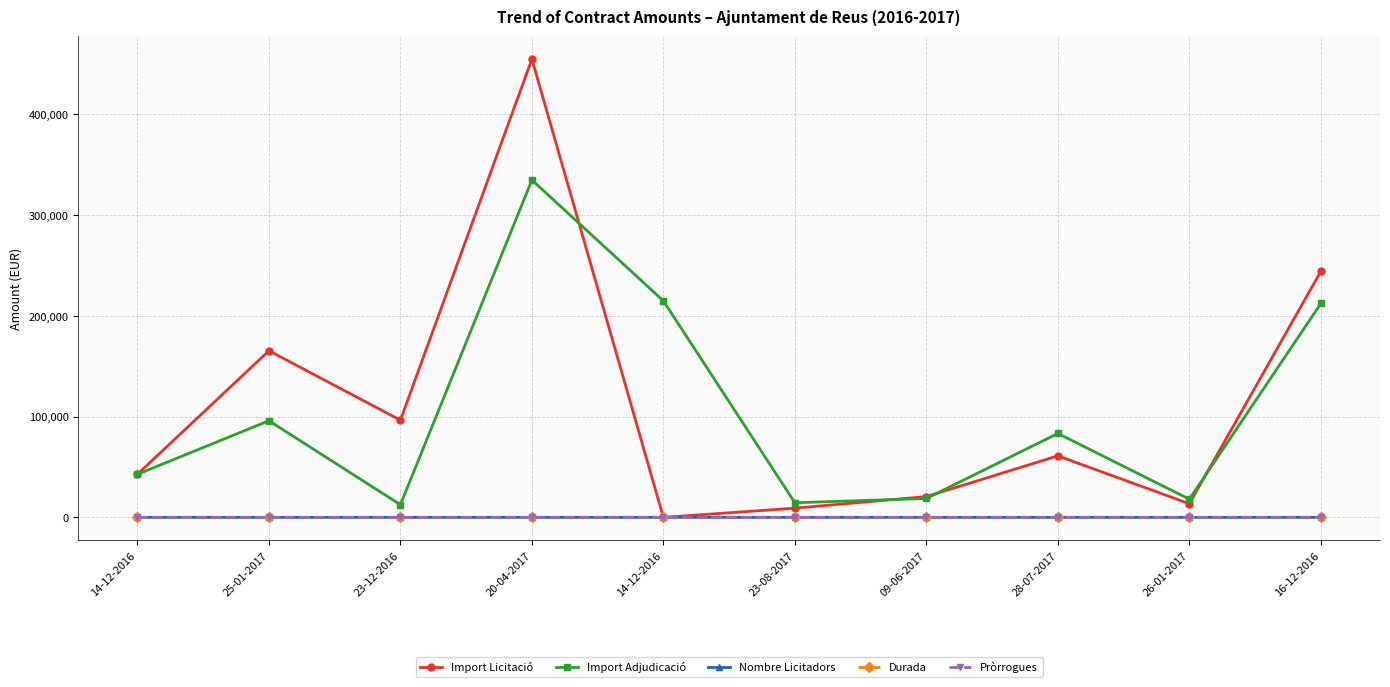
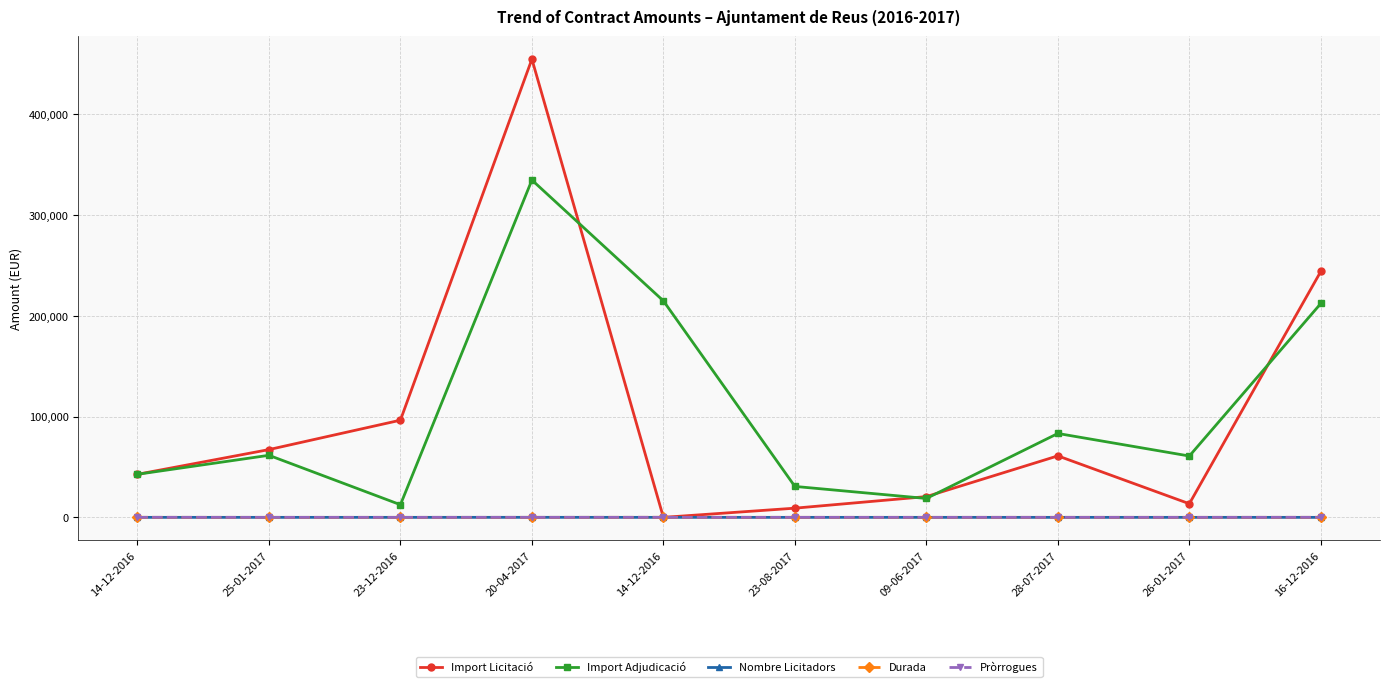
Import Licitació, 25-01-2017: 165,000 -> 67,000
Import Adjudicació, 25-01-2017: 96,000 -> 62,000
Import Adjudicació, 23-08-2017: 15,000 -> 31,000
Import Adjudicació, 26-01-2017: 18,000 -> 61,000
